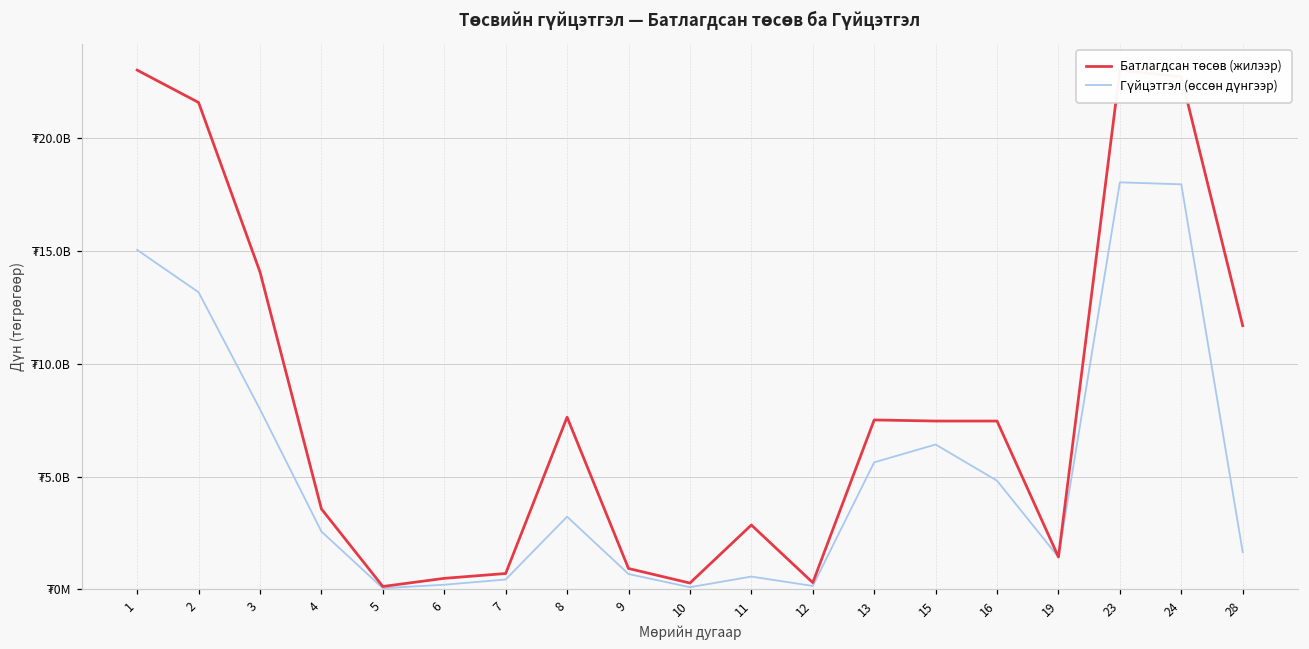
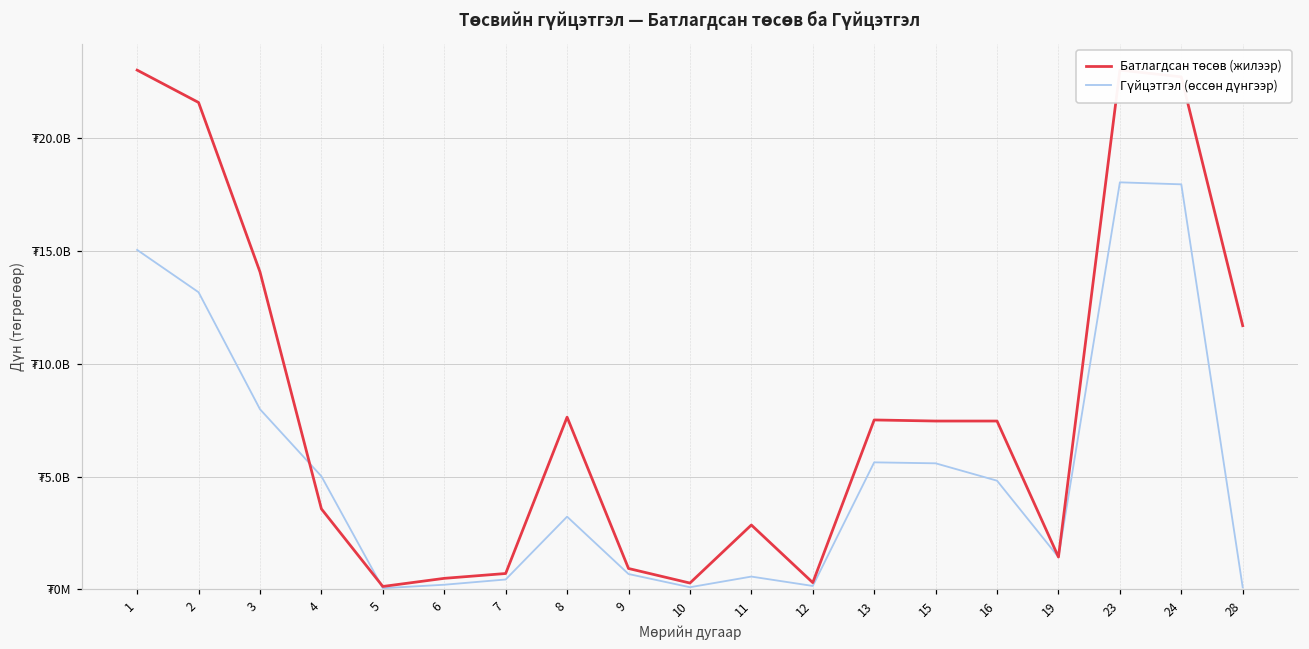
Гүйцэтгэл (өссөн дүнгээр), 4: ₮2600000000 -> ₮5000000000
Гүйцэтгэл (өссөн дүнгээр), 15: ₮6400000000 -> ₮5600000000
Гүйцэтгэл (өссөн дүнгээр), 28: ₮1700000000 -> ₮100000000
